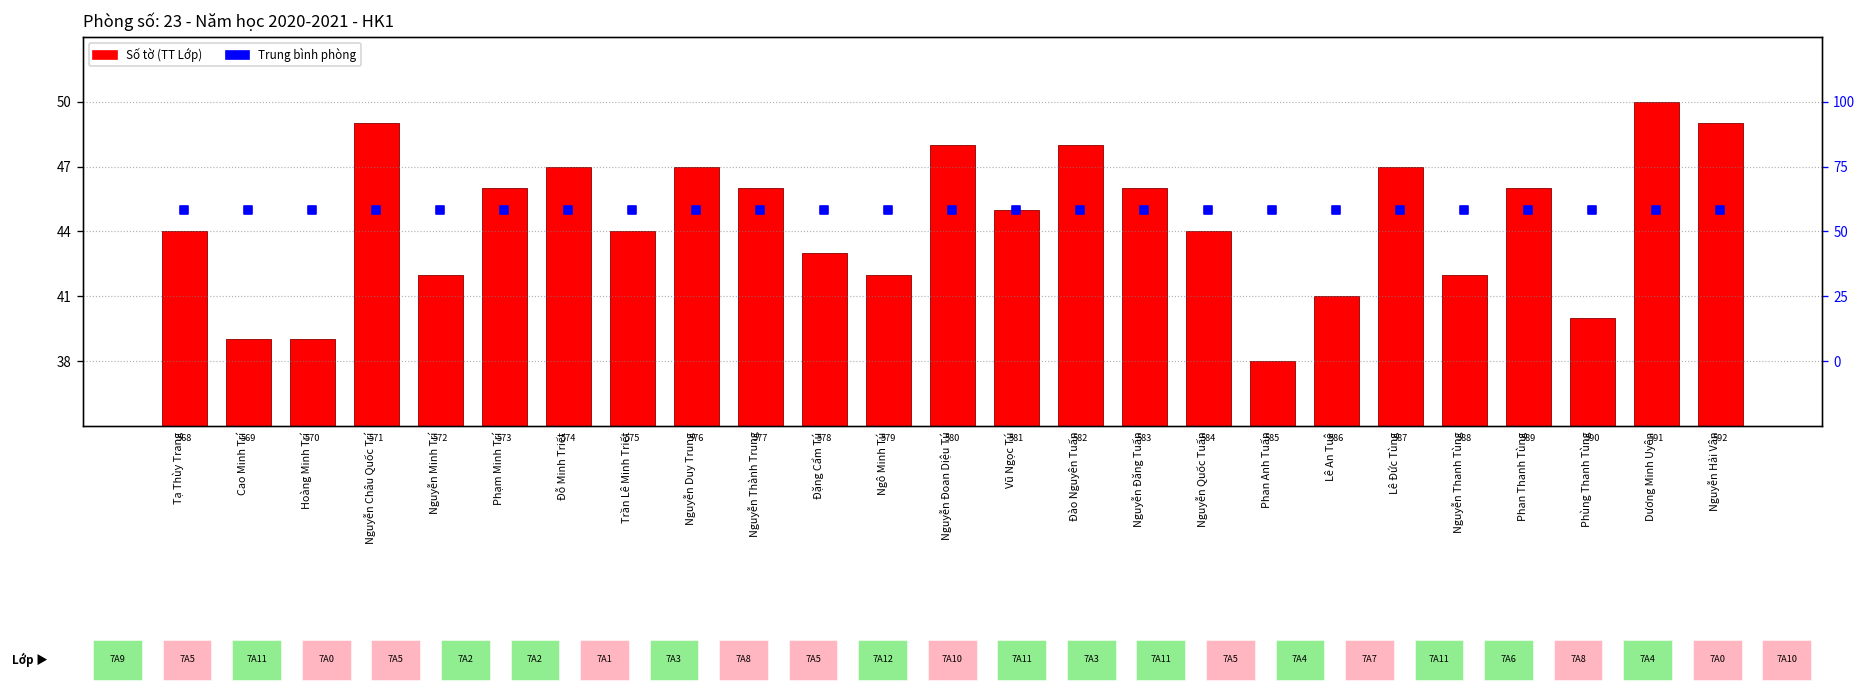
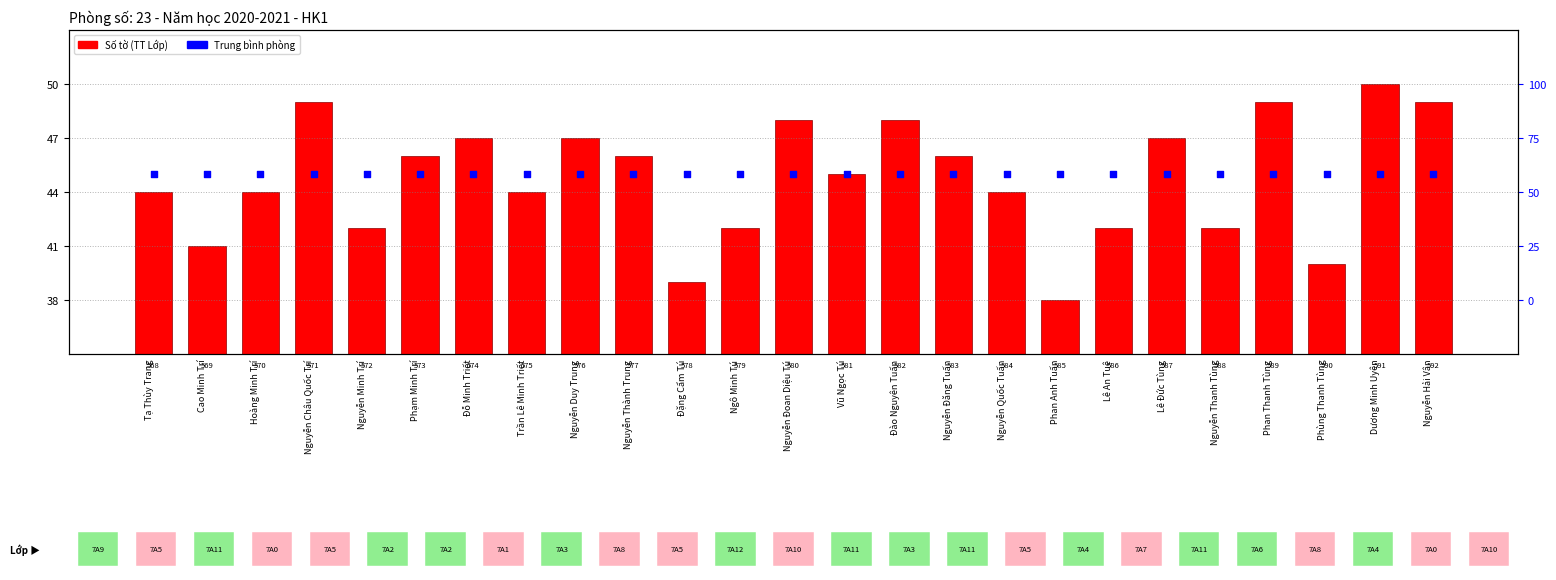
Số tờ (TT Lớp), Cao Minh Trí: 39 -> 41
Số tờ (TT Lớp), Hoàng Minh Trí: 39 -> 44
Số tờ (TT Lớp), Đặng Cẩm Tú: 43 -> 39
Số tờ (TT Lớp), Lê An Tuệ: 41 -> 42
Số tờ (TT Lớp), Phan Thanh Tùng: 46 -> 49
